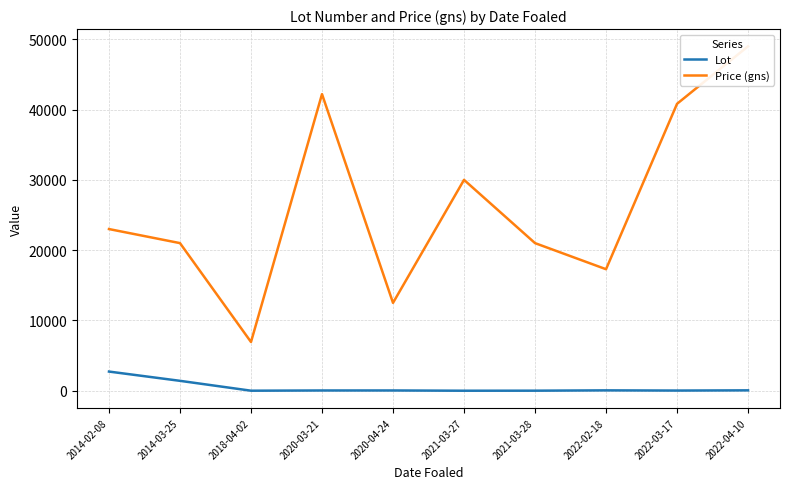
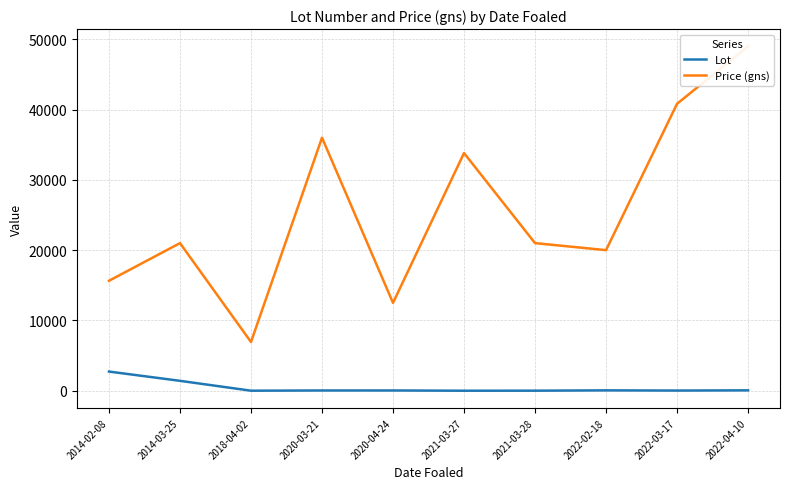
Price (gns), 2014-02-08: 23000 -> 16000
Price (gns), 2020-03-21: 42000 -> 36000
Price (gns), 2021-03-27: 30000 -> 34000
Price (gns), 2022-02-18: 17000 -> 20000
